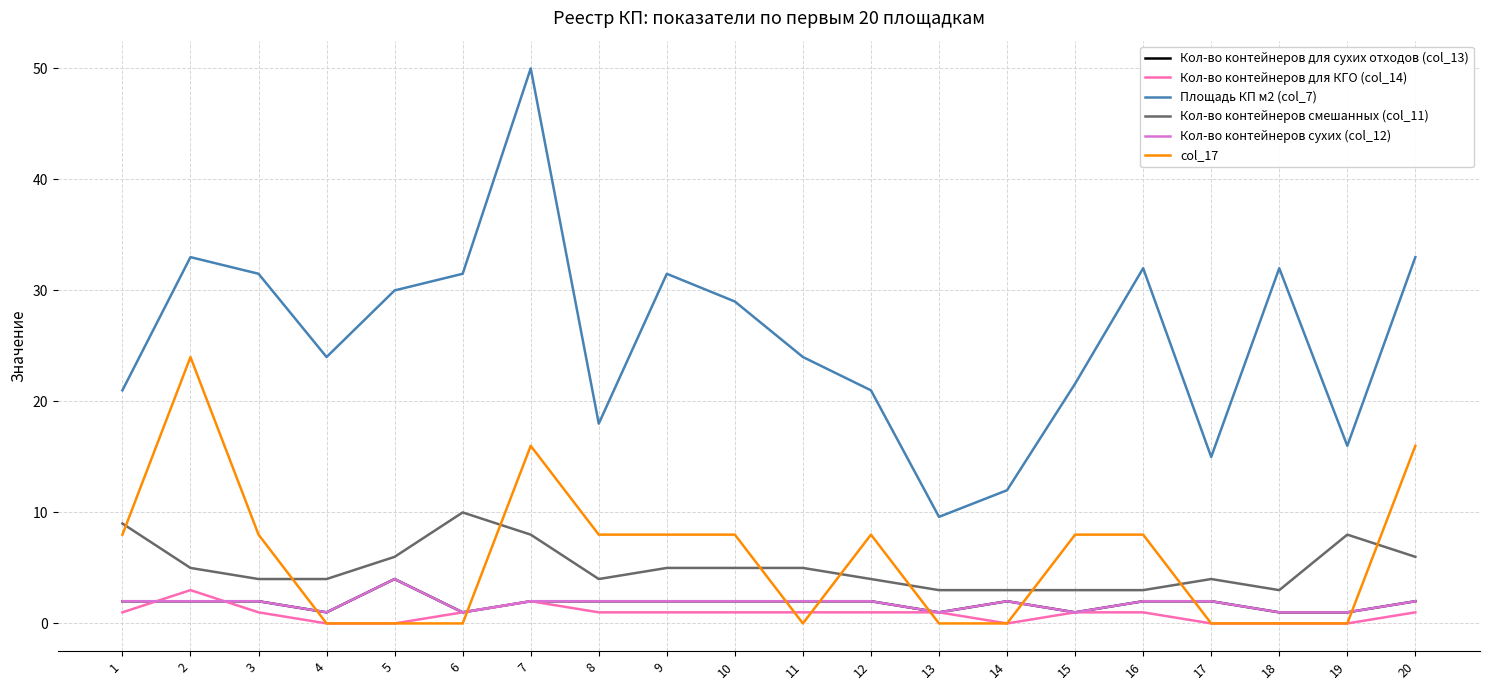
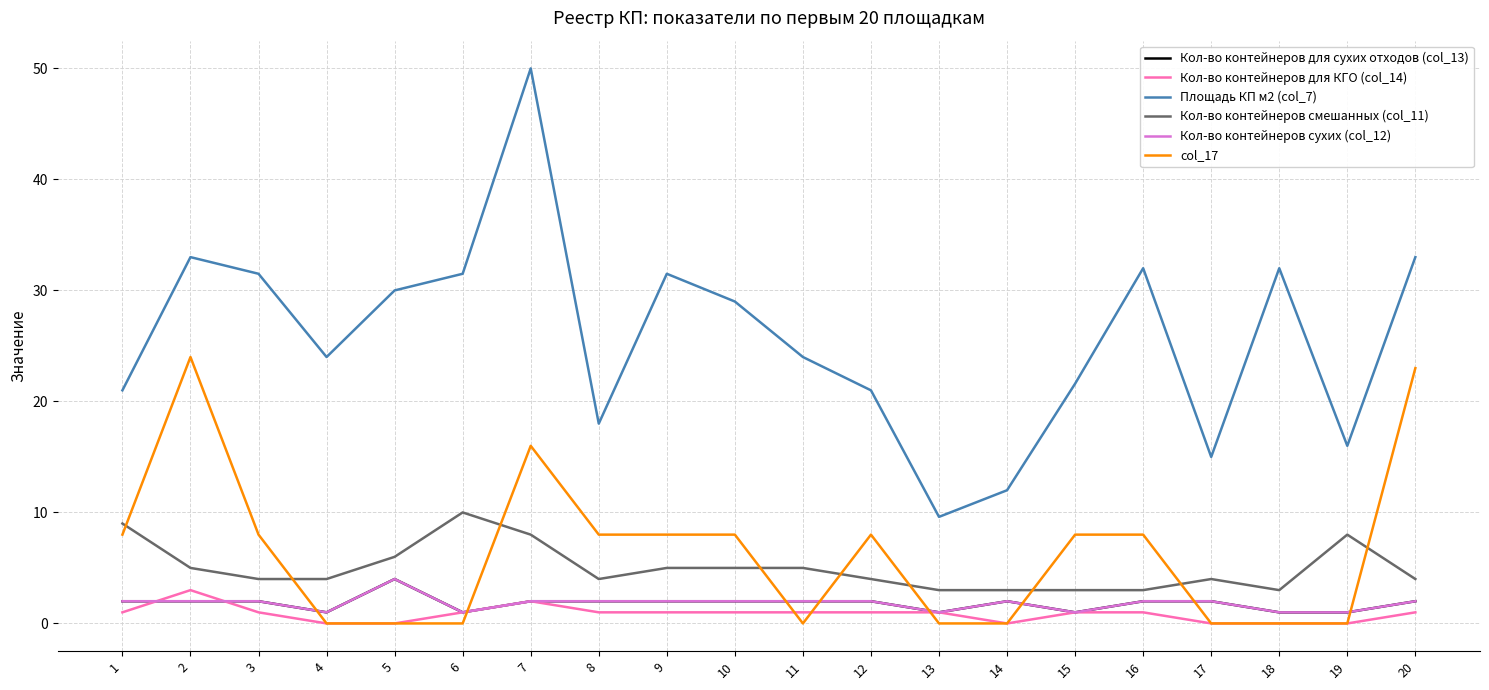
Кол-во контейнеров смешанных (col_11), 20: 6 -> 4
col_17, 20: 16 -> 23
